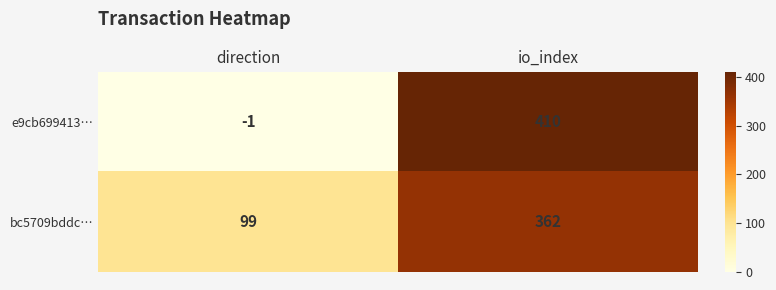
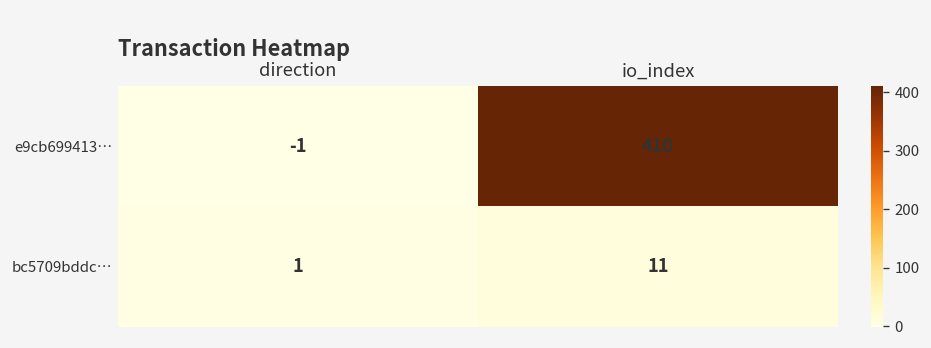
bc5709bddc…, direction: 99 -> 1
bc5709bddc…, io_index: 362 -> 11
